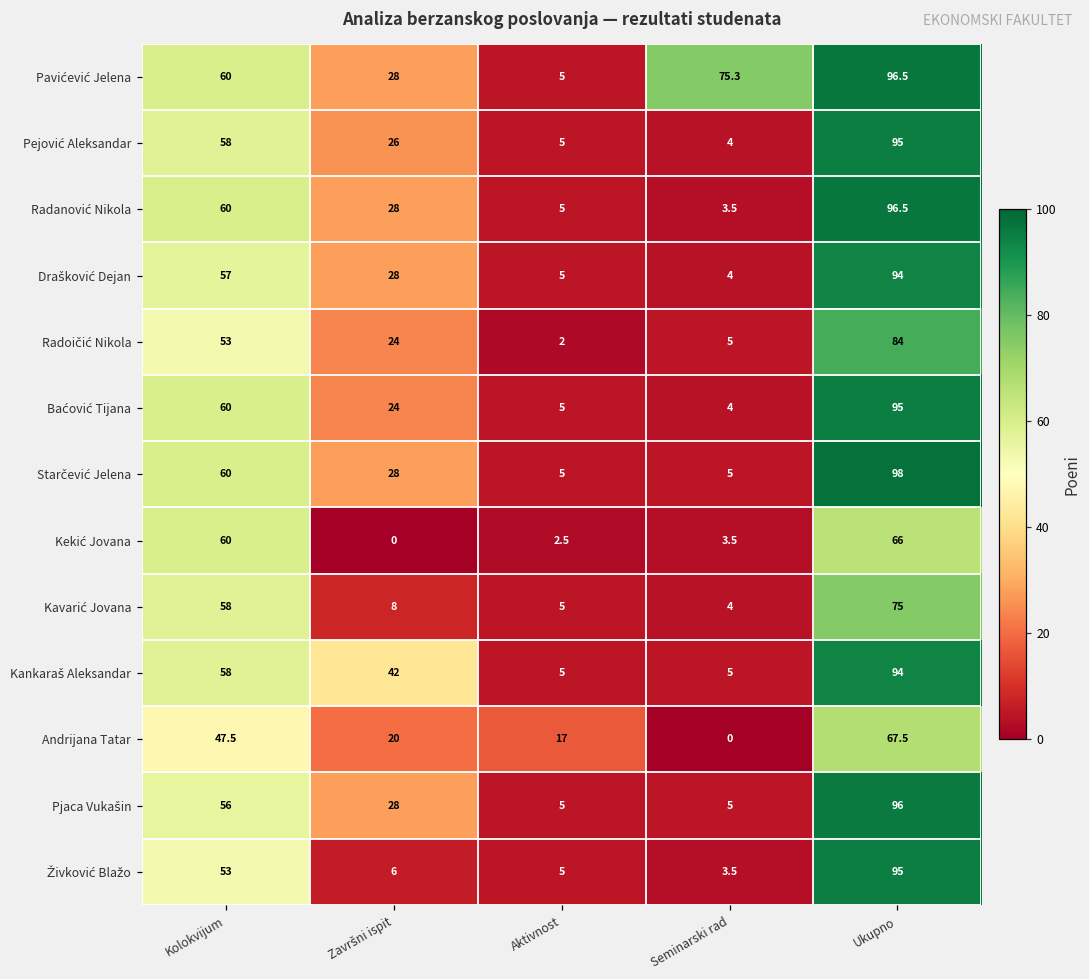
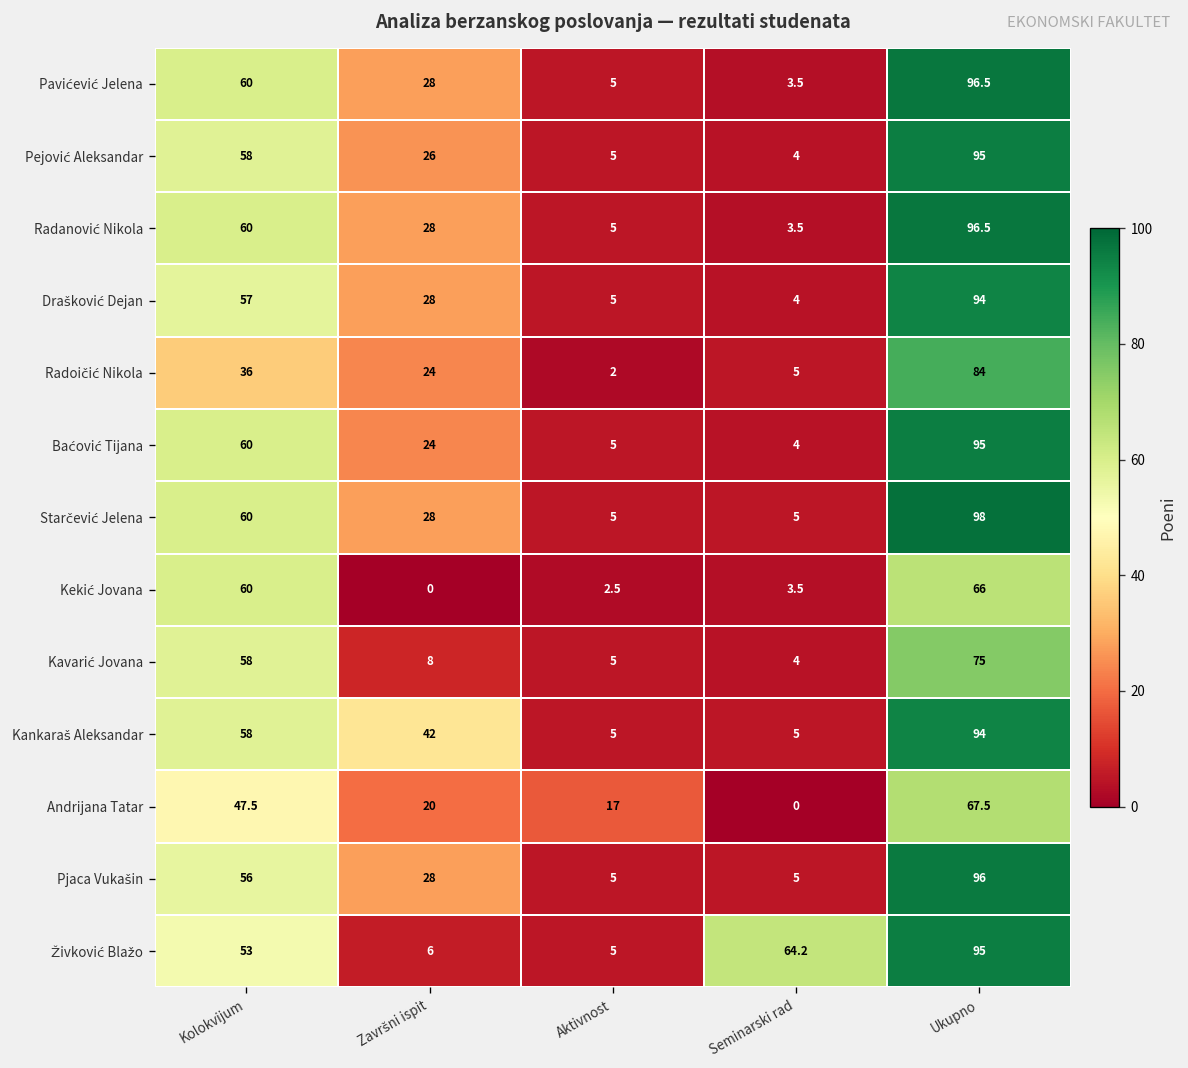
Pavićević Jelena, Seminarski rad: 75.3 -> 3.5
Radoičić Nikola, Kolokvijum: 53 -> 36
Živković Blažo, Seminarski rad: 3.5 -> 64.2
